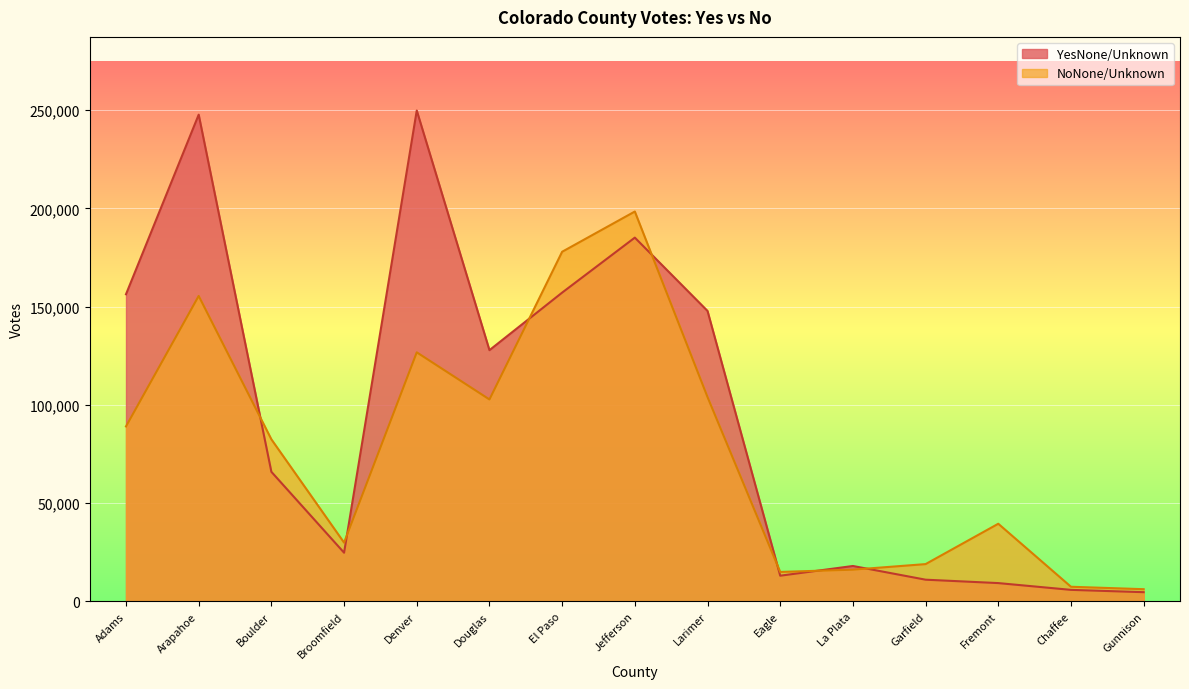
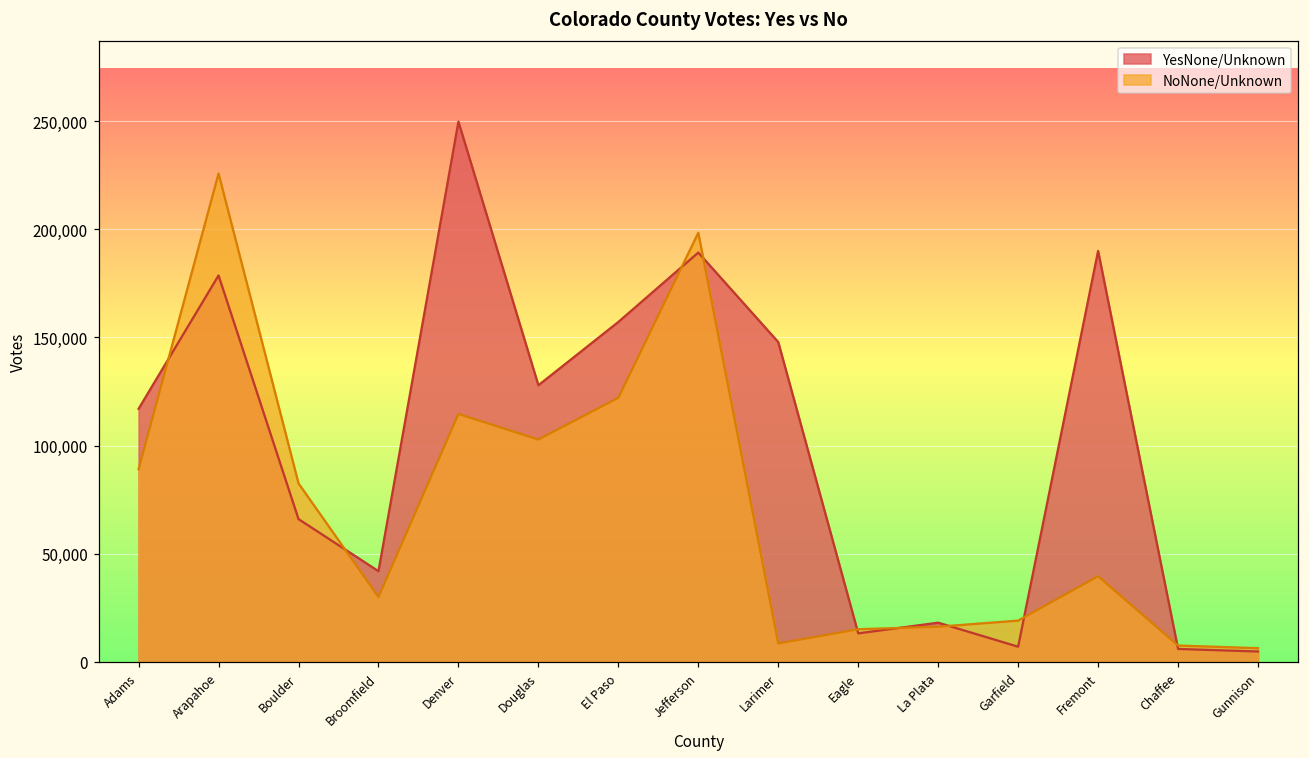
YesNone/Unknown, Adams: 156,000 -> 117,000
YesNone/Unknown, Arapahoe: 248,000 -> 179,000
NoNone/Unknown, Arapahoe: 155,000 -> 226,000
YesNone/Unknown, Broomfield: 25,000 -> 42,000
NoNone/Unknown, Denver: 127,000 -> 115,000
NoNone/Unknown, El Paso: 178,000 -> 122,000
YesNone/Unknown, Jefferson: 185,000 -> 189,000
NoNone/Unknown, Larimer: 104,000 -> 8,000
YesNone/Unknown, Garfield: 11,000 -> 7,000
YesNone/Unknown, Fremont: 9,000 -> 190,000
